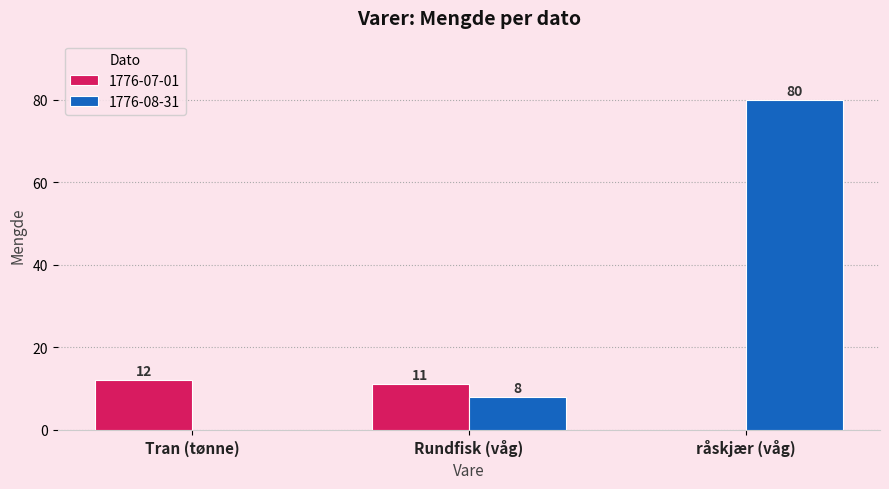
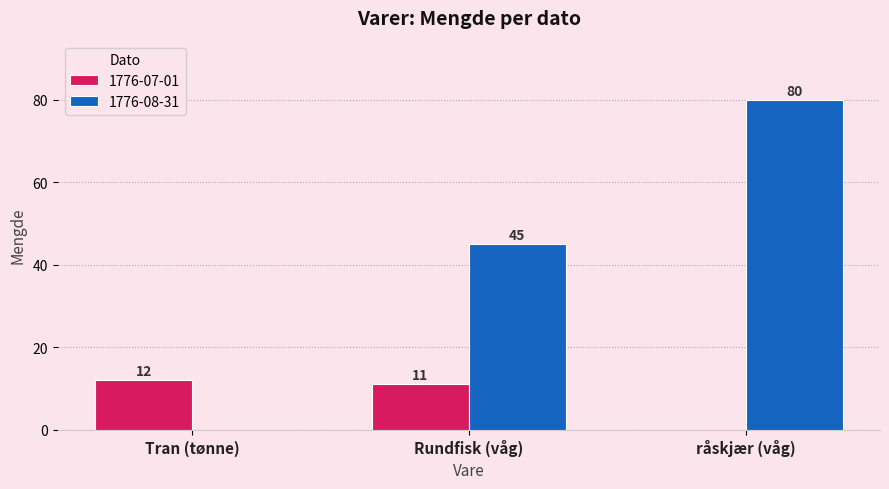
1776-08-31, Rundfisk (våg): 8 -> 45
